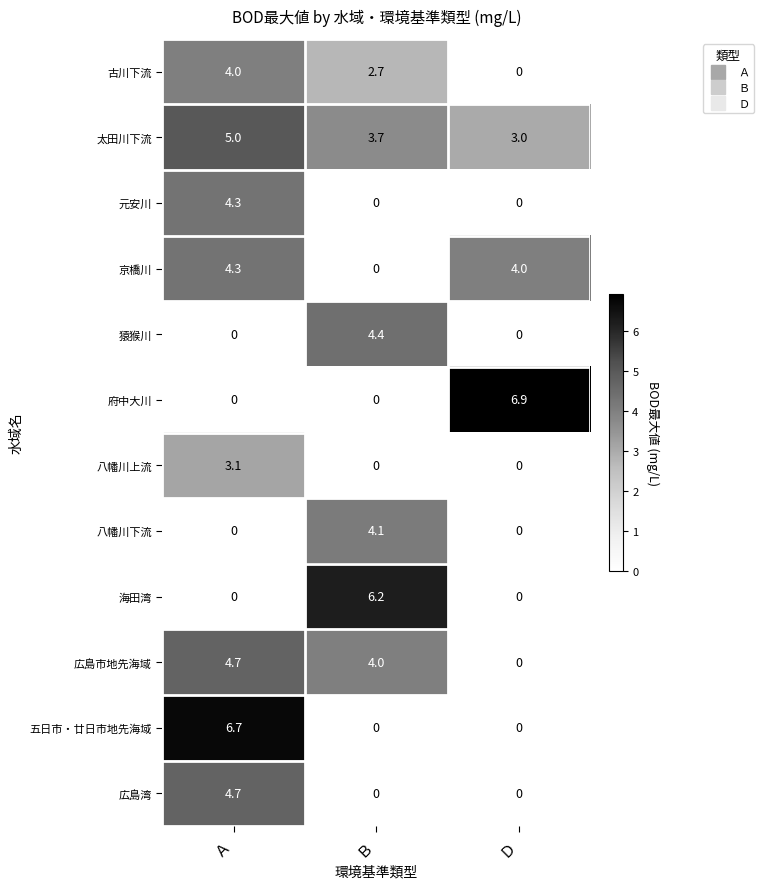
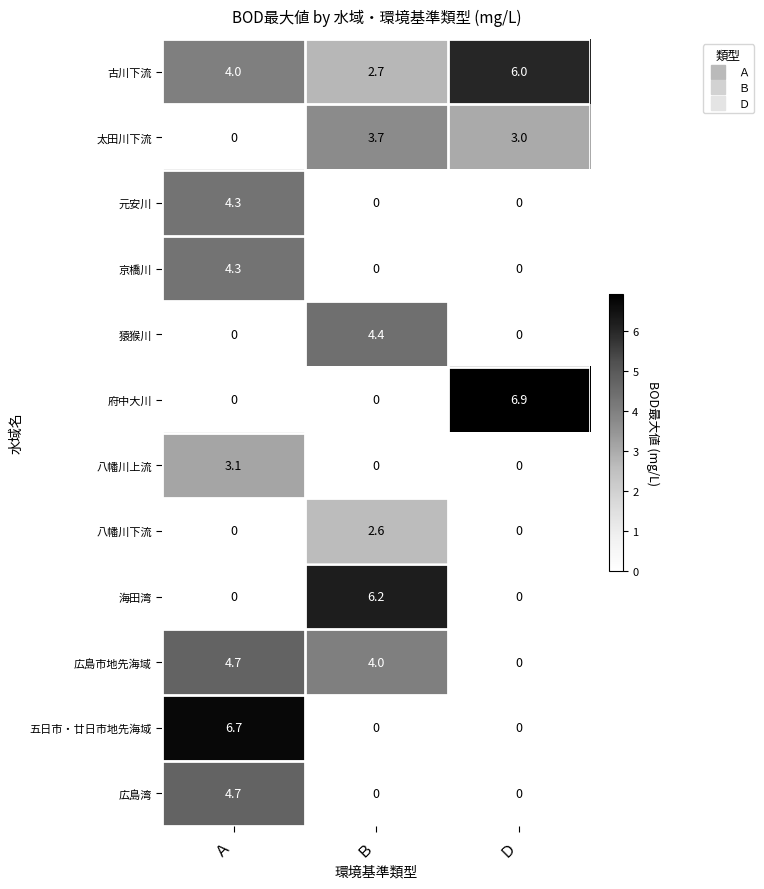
古川下流, Ｄ: 0 -> 6.0
太田川下流, Ａ: 5.0 -> 0
京橋川, Ｄ: 4.0 -> 0
八幡川下流, Ｂ: 4.1 -> 2.6
